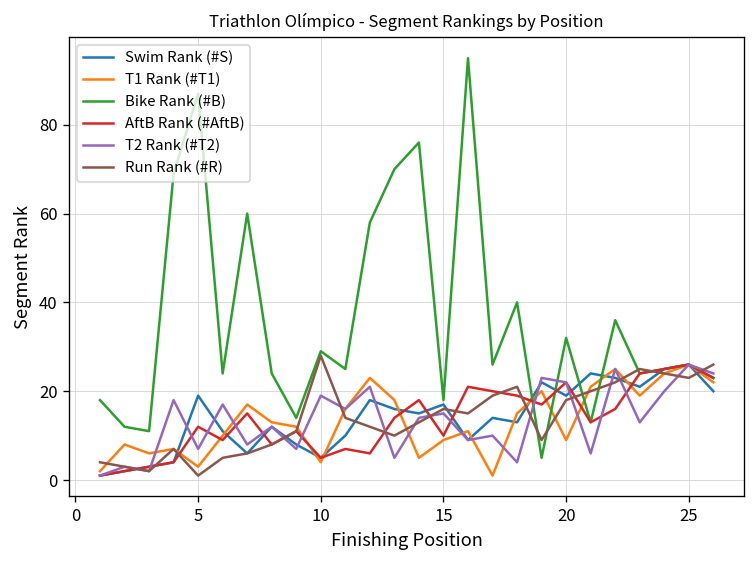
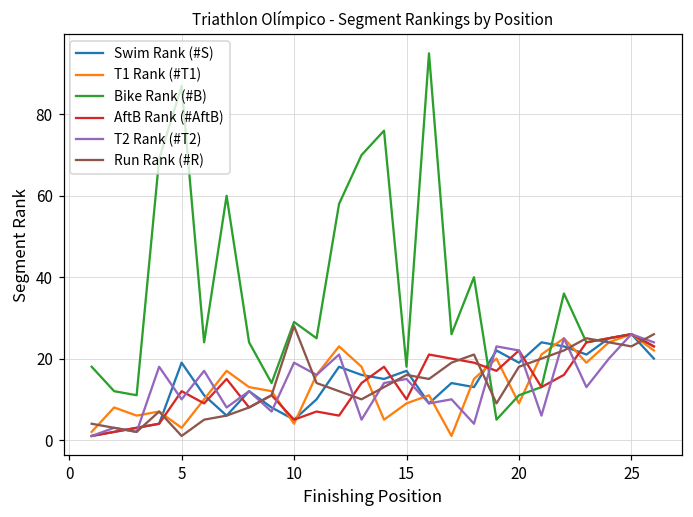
T2 Rank (#T2), 5: 7 -> 10
Bike Rank (#B), 20: 32 -> 11
